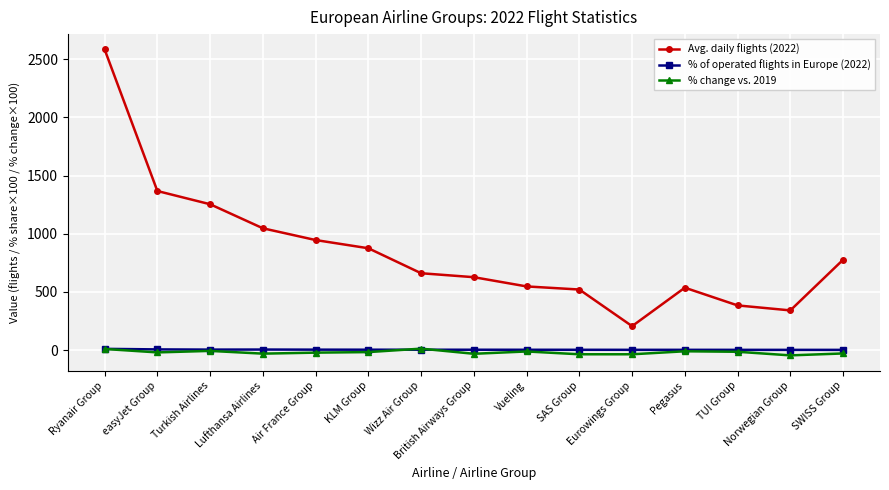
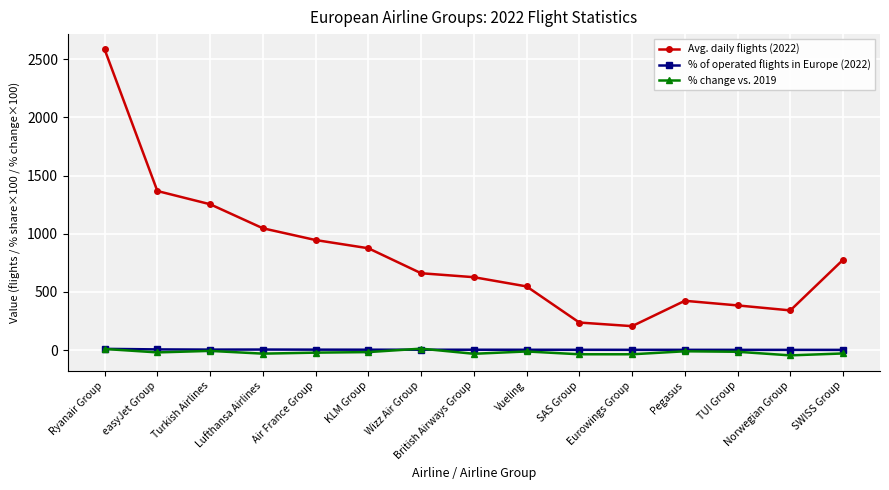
Avg. daily flights (2022), SAS Group: 520 -> 240
Avg. daily flights (2022), Pegasus: 540 -> 420
